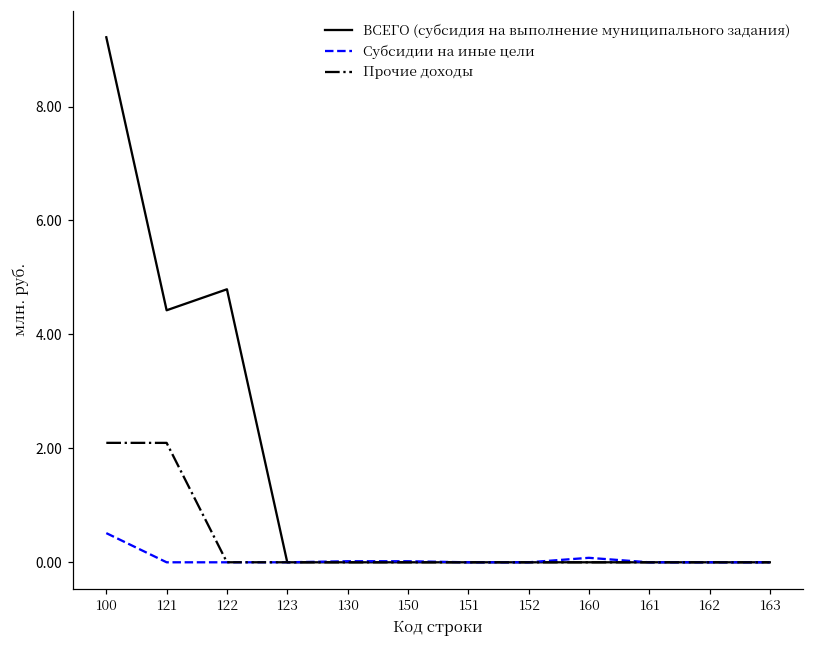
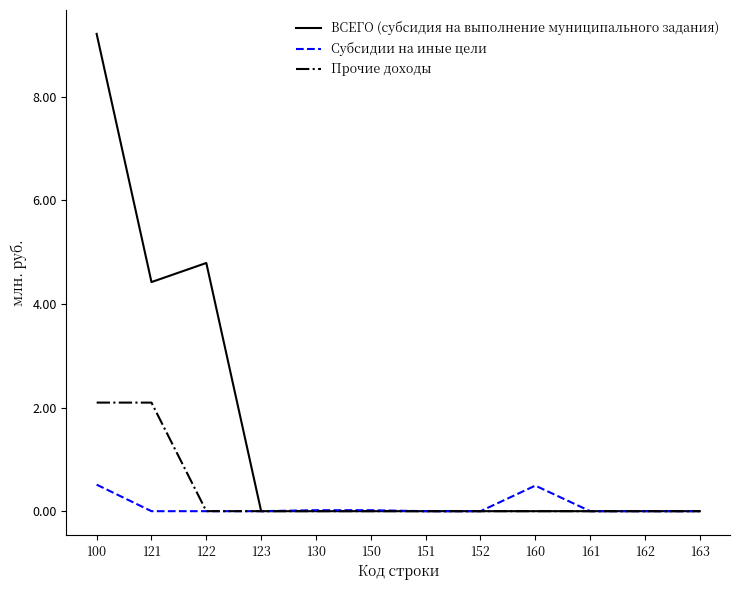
Субсидии на иные цели, 160: 0.1 -> 0.5
